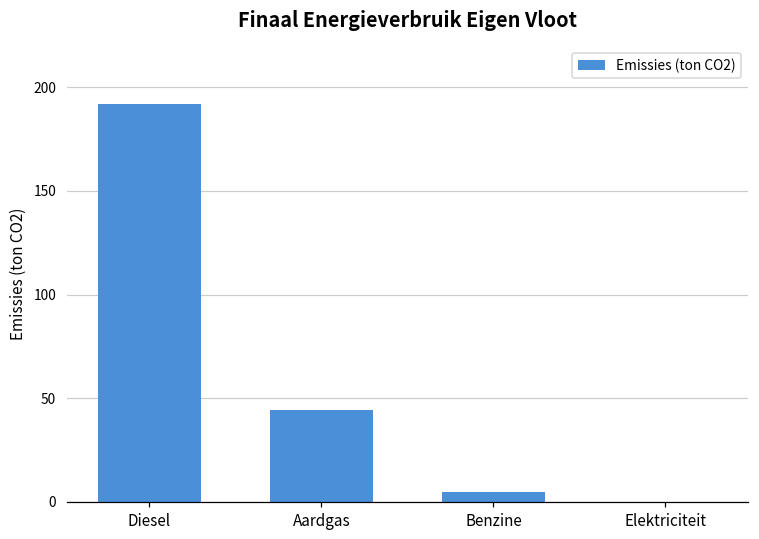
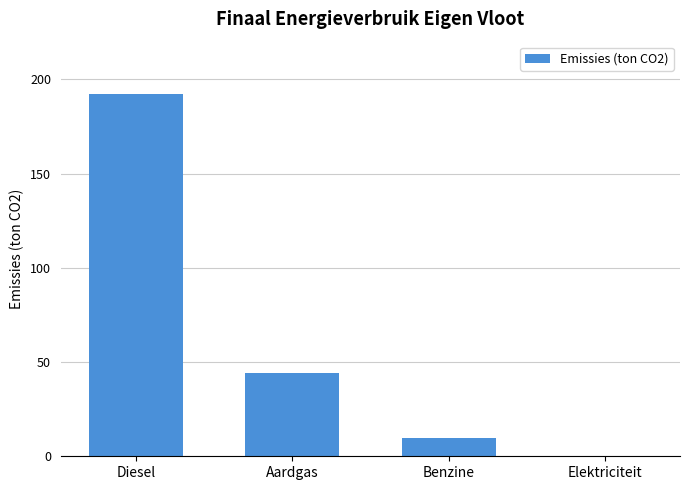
Benzine: 5 -> 9
